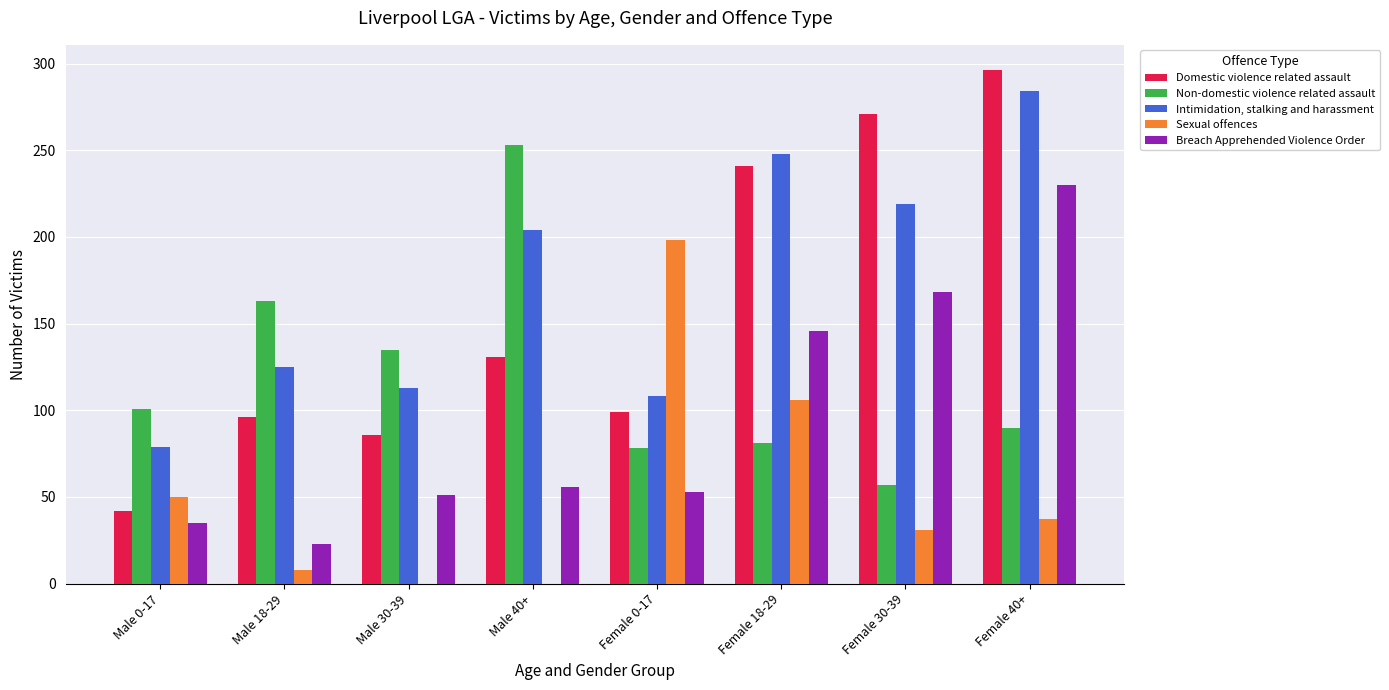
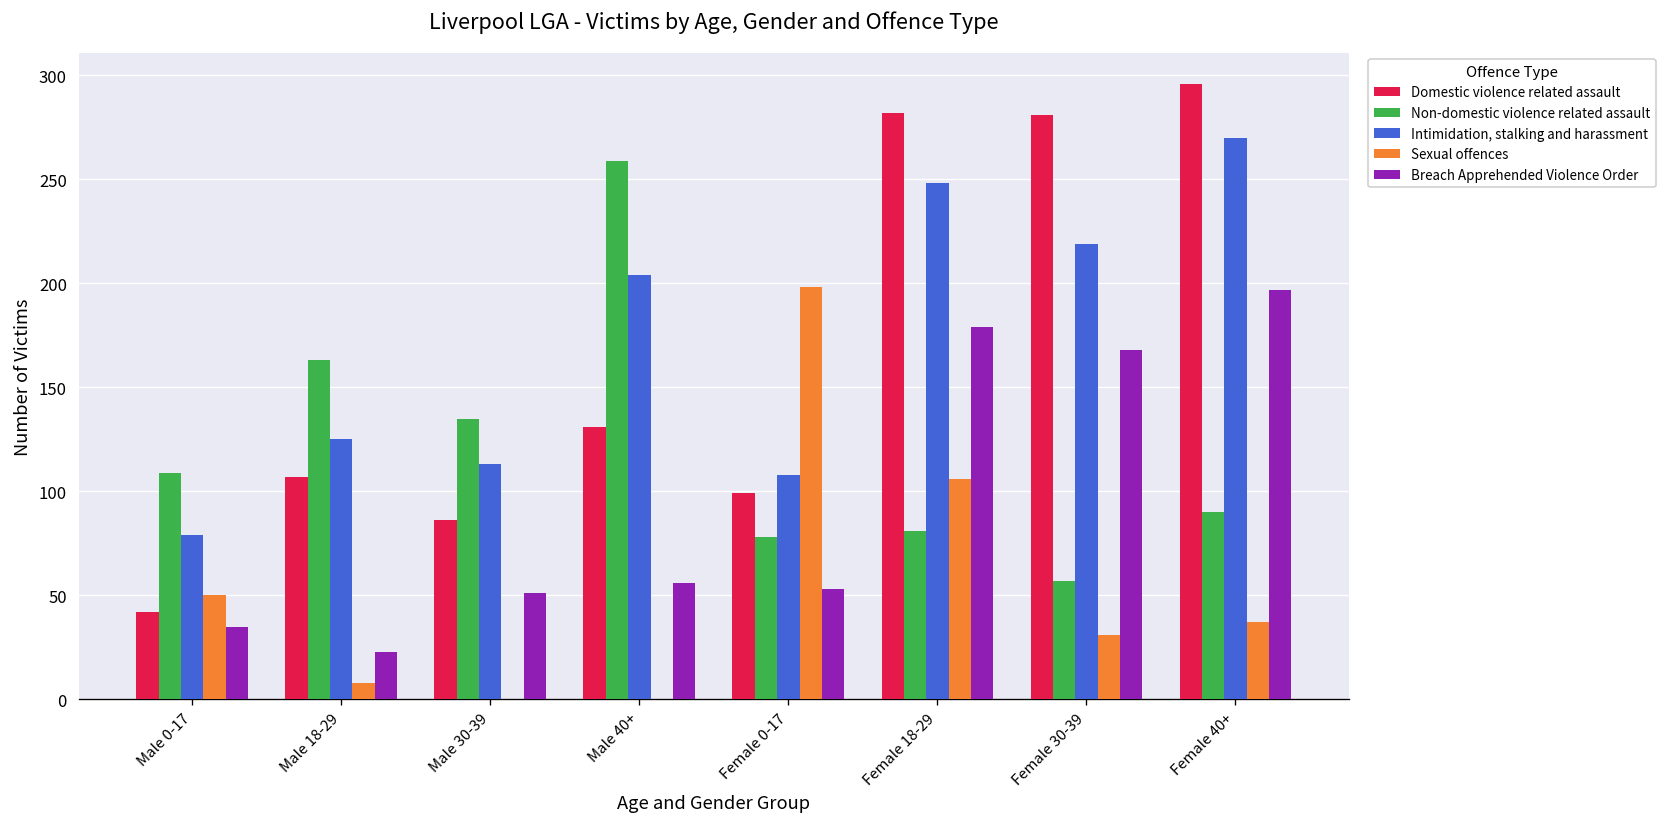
Non-domestic violence related assault, Male 0-17: 101 -> 109
Domestic violence related assault, Male 18-29: 96 -> 107
Non-domestic violence related assault, Male 40+: 253 -> 259
Domestic violence related assault, Female 18-29: 241 -> 282
Breach Apprehended Violence Order, Female 18-29: 146 -> 179
Domestic violence related assault, Female 30-39: 271 -> 281
Intimidation, stalking and harassment, Female 40+: 284 -> 270
Breach Apprehended Violence Order, Female 40+: 230 -> 197
